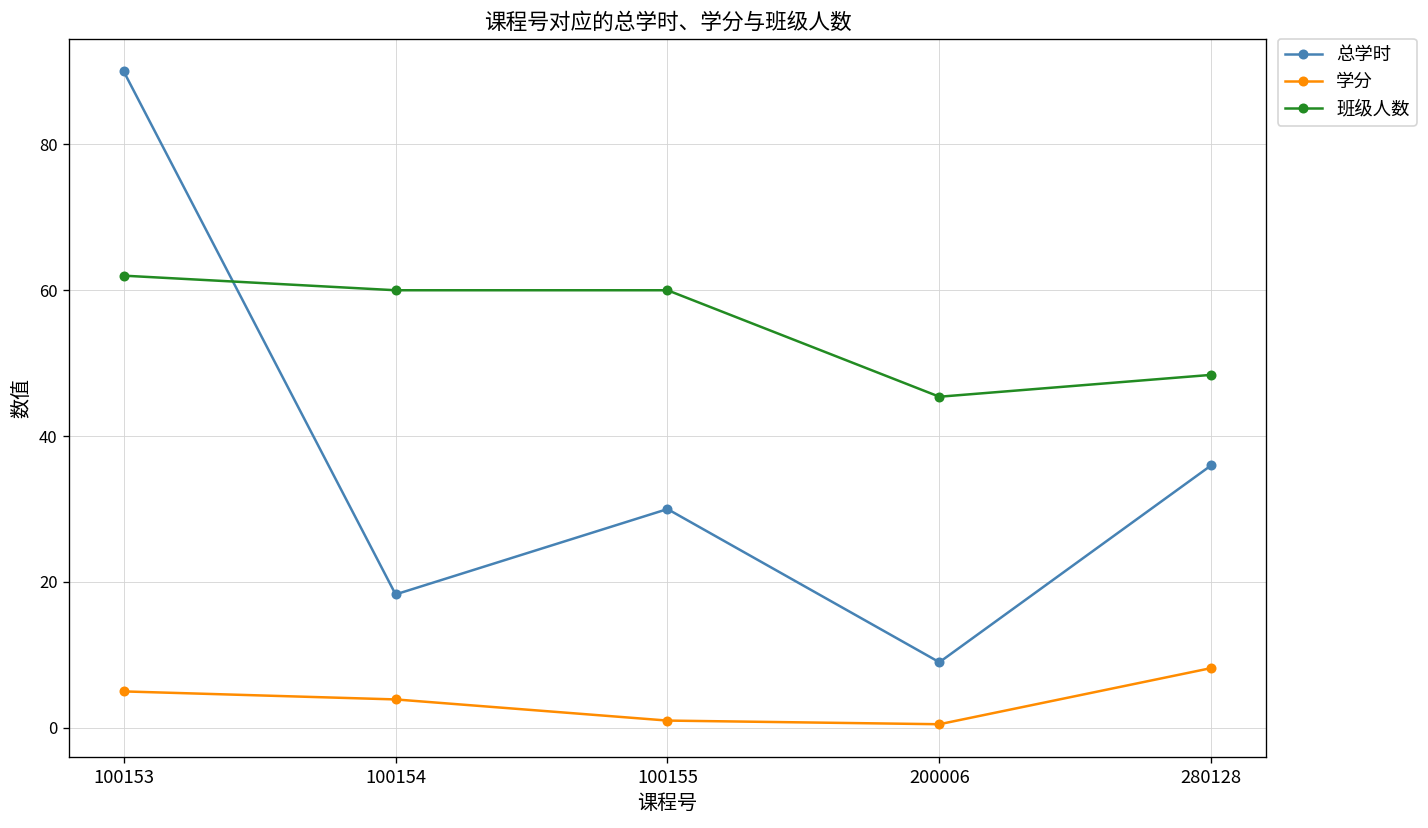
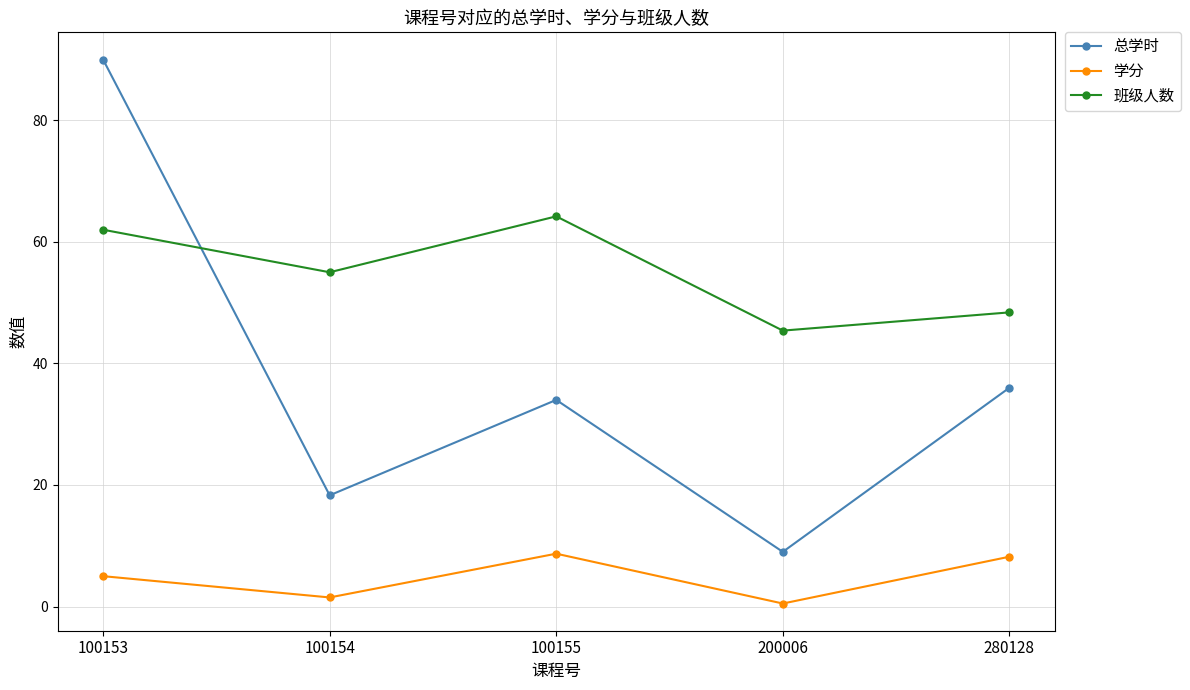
学分, 100154: 4 -> 2
班级人数, 100154: 60 -> 55
总学时, 100155: 30 -> 34
学分, 100155: 1 -> 9
班级人数, 100155: 60 -> 64
